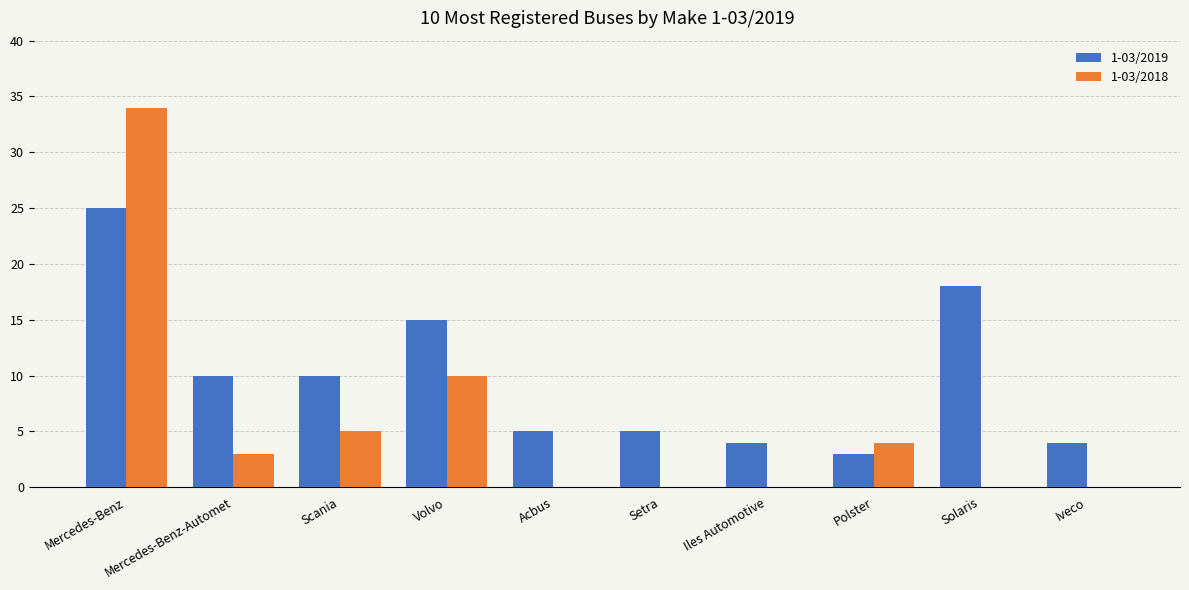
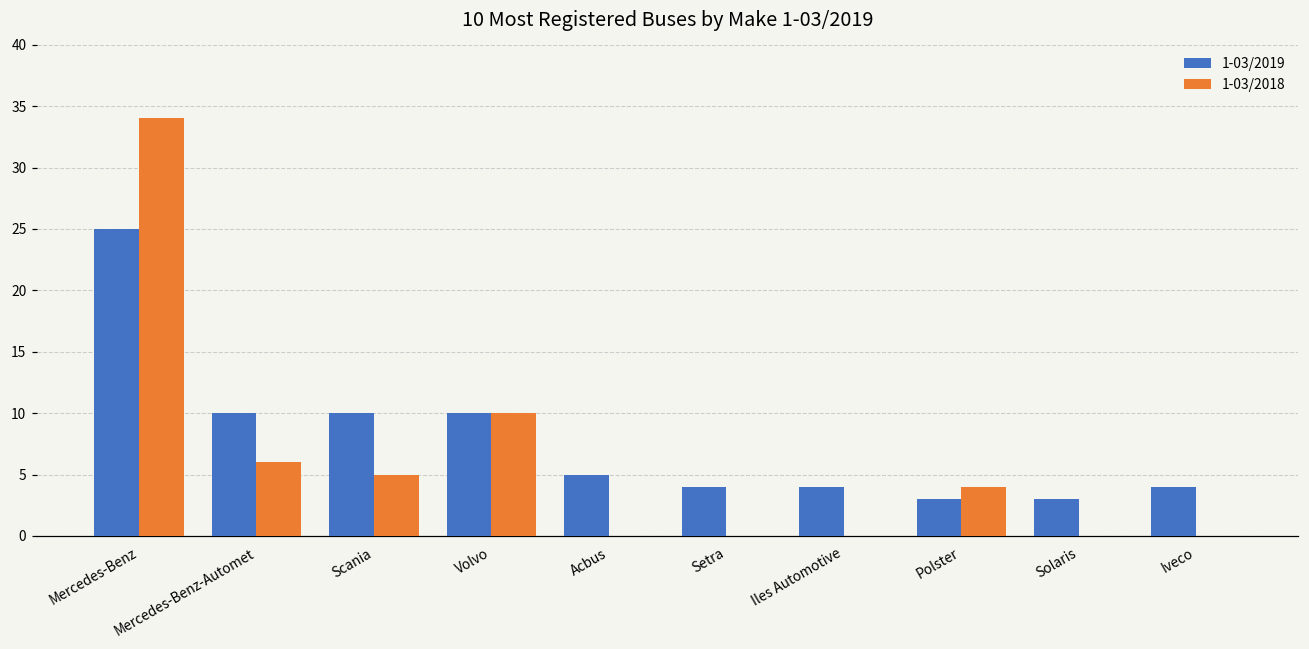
1-03/2018, Mercedes-Benz-Automet: 3 -> 6
1-03/2019, Volvo: 15 -> 10
1-03/2019, Setra: 5 -> 4
1-03/2019, Solaris: 18 -> 3
